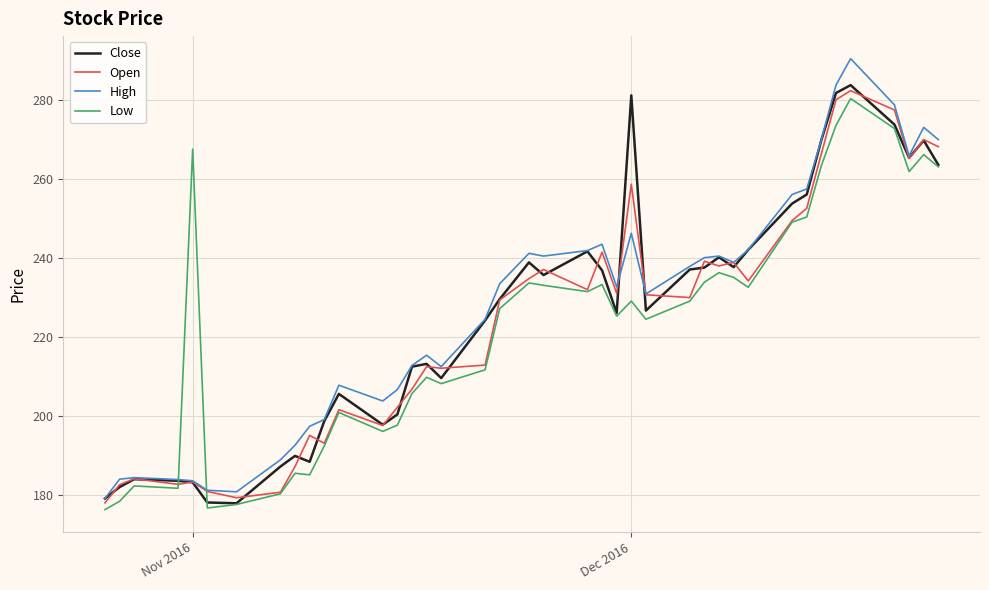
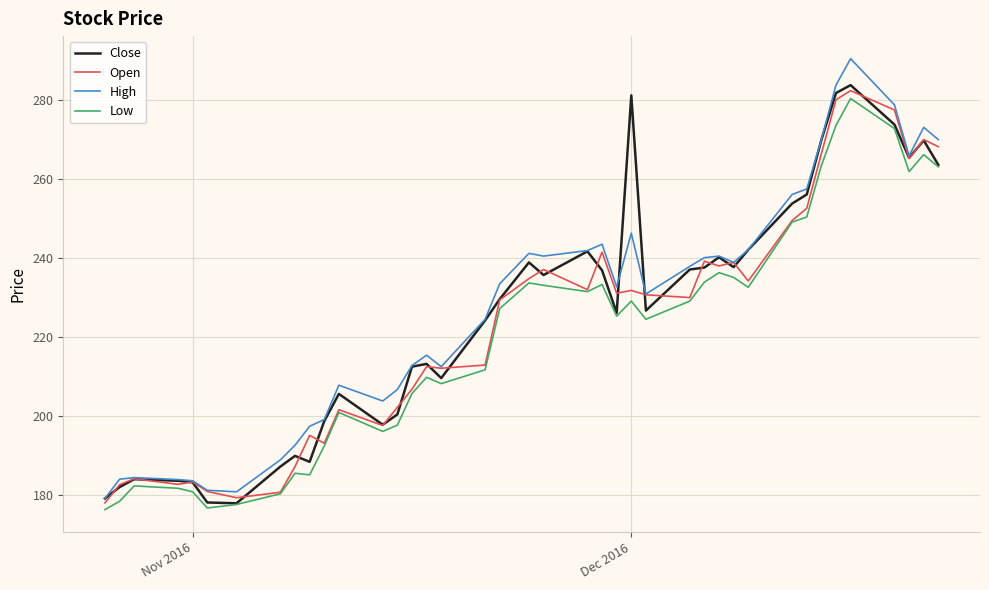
Low, Nov 2016: 268 -> 181
Open, Dec 2016: 259 -> 232
